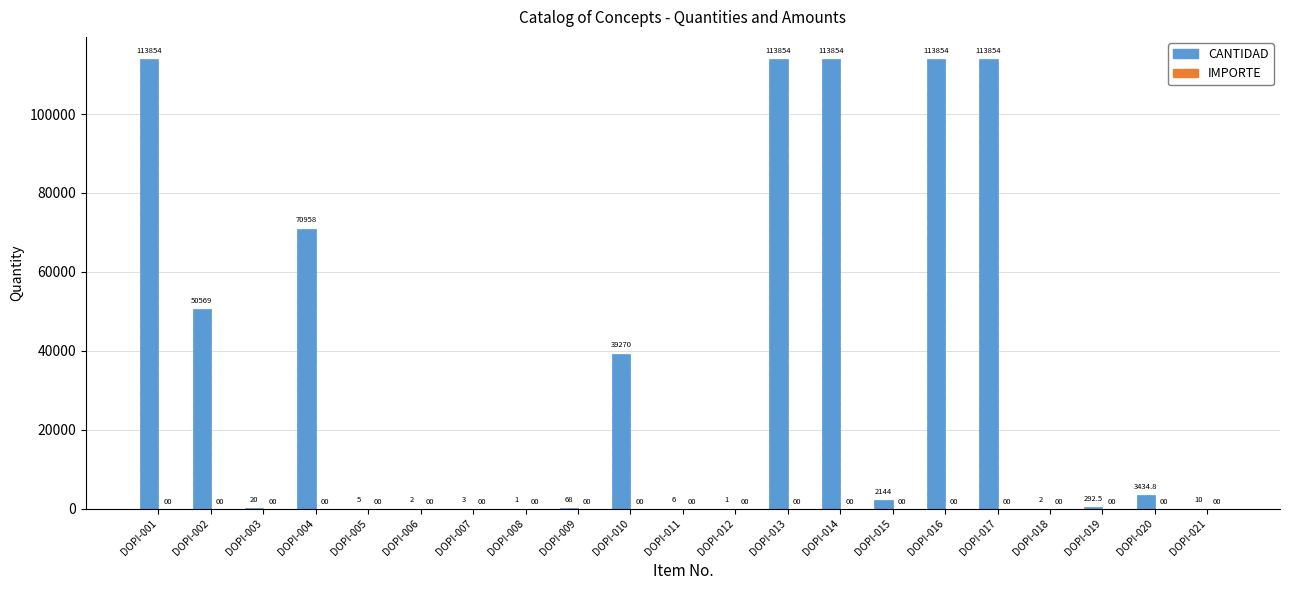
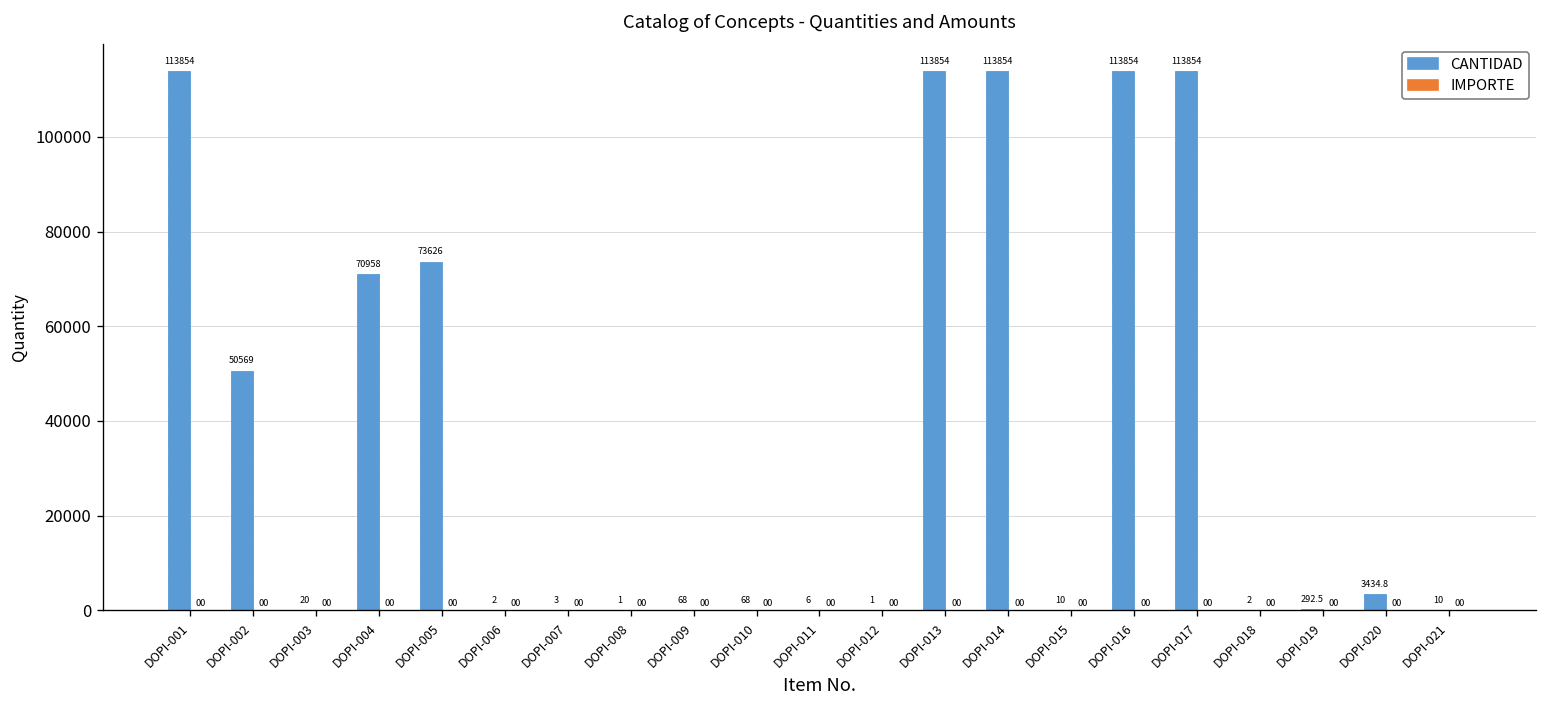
CANTIDAD, DOPI-005: 5 -> 73626
CANTIDAD, DOPI-010: 39270 -> 68
CANTIDAD, DOPI-015: 2144 -> 10
